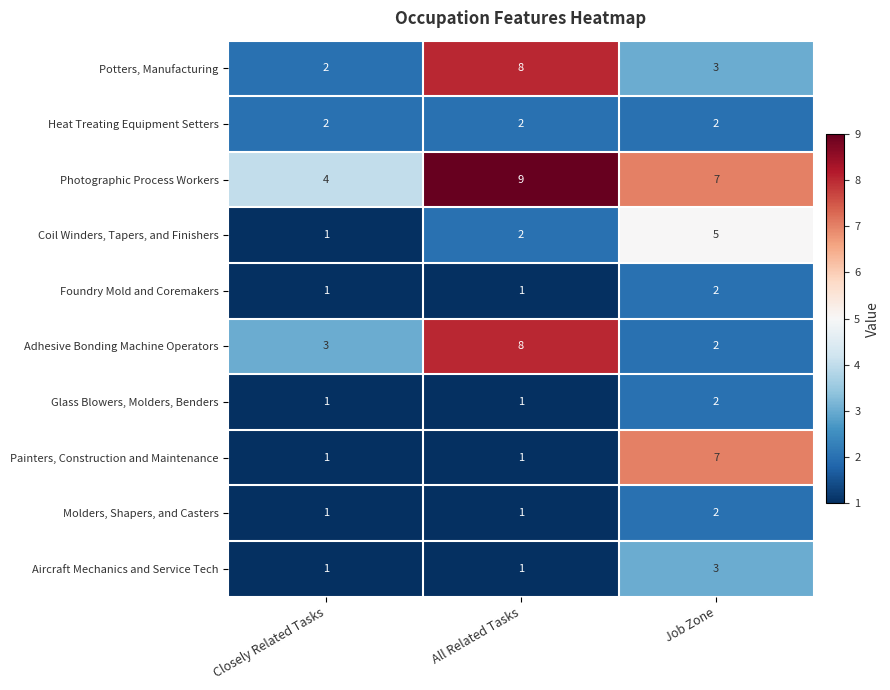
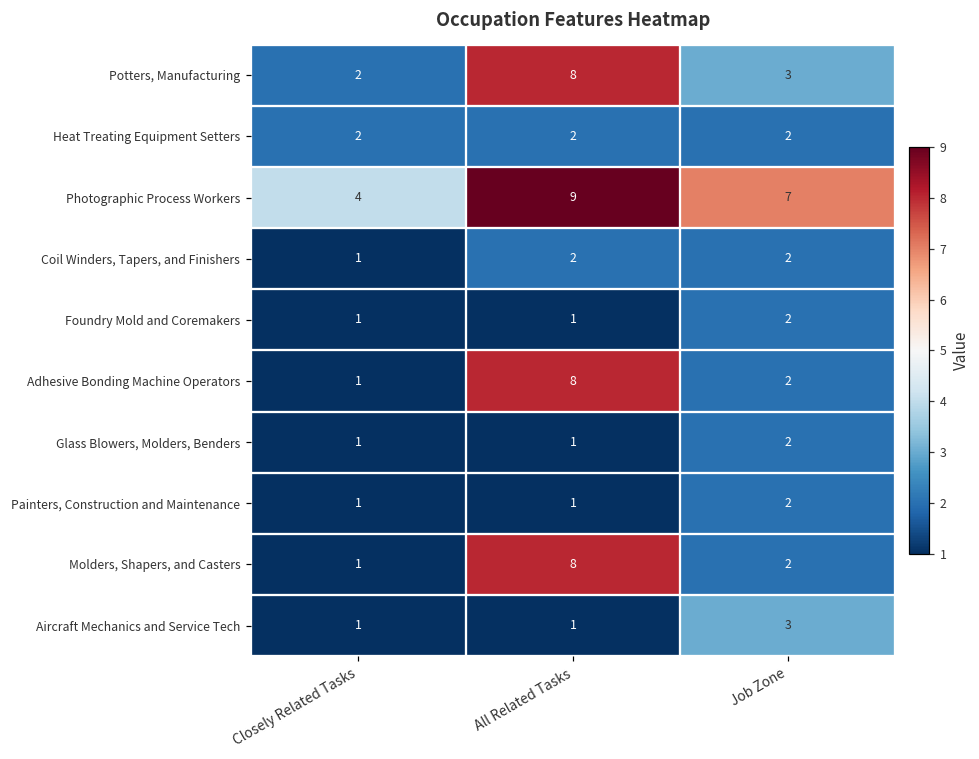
Coil Winders, Tapers, and Finishers, Job Zone: 5 -> 2
Adhesive Bonding Machine Operators, Closely Related Tasks: 3 -> 1
Painters, Construction and Maintenance, Job Zone: 7 -> 2
Molders, Shapers, and Casters, All Related Tasks: 1 -> 8
